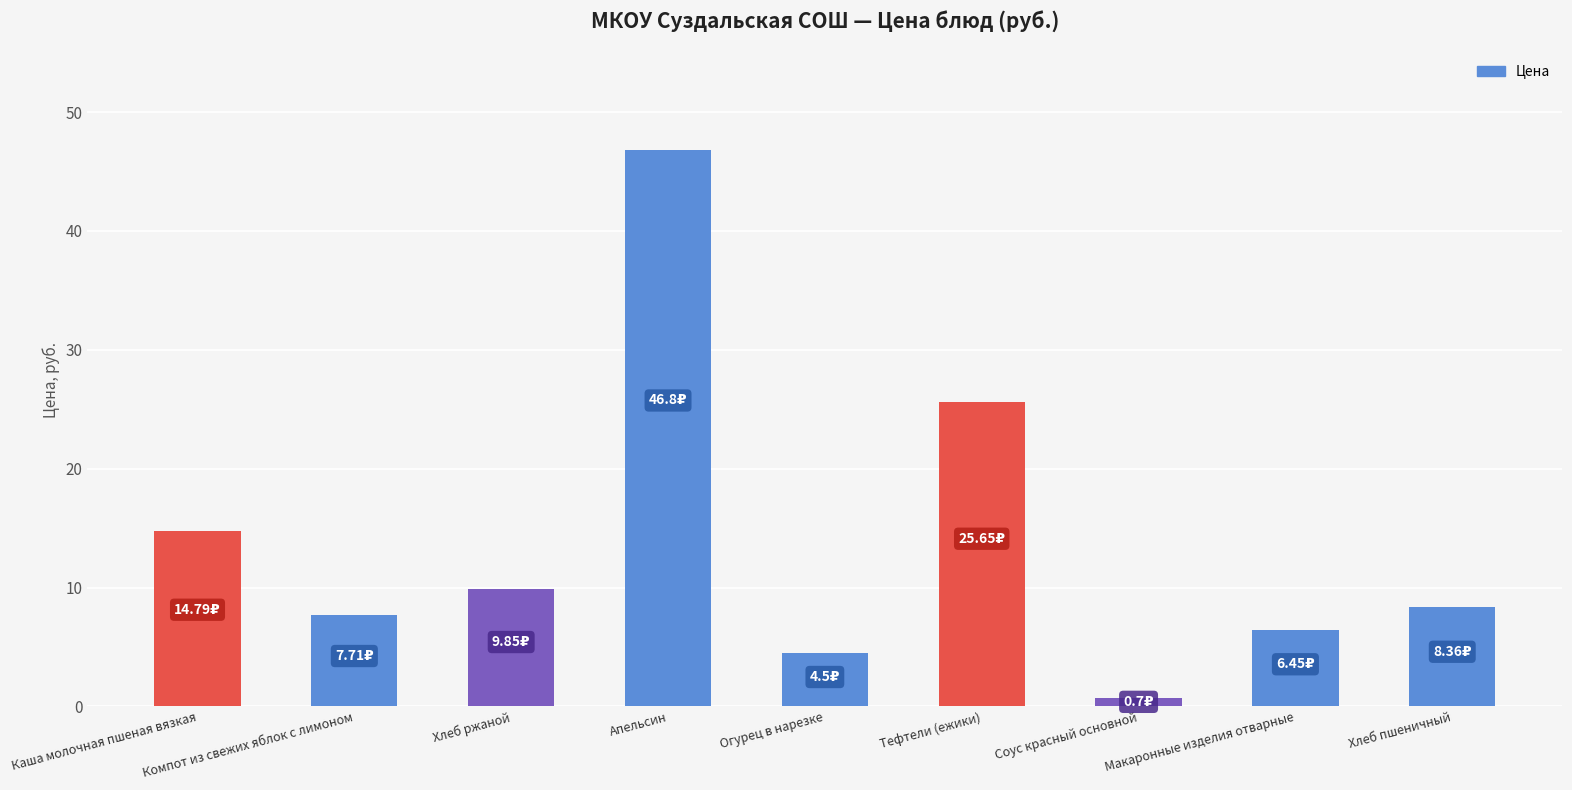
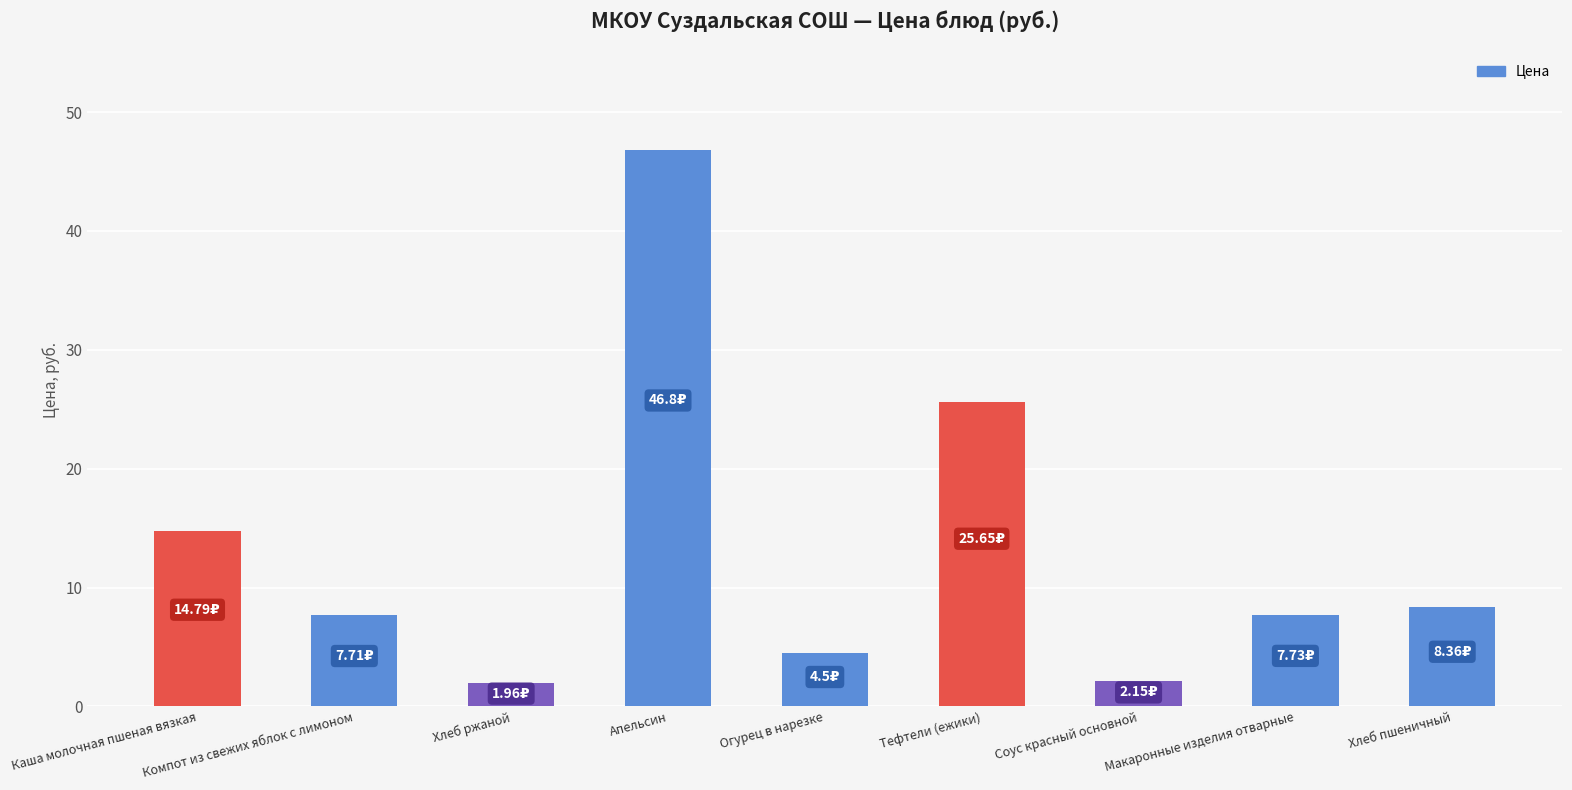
Хлеб ржаной: 9.85₽ -> 1.96₽
Соус красный основной: 0.7₽ -> 2.15₽
Макаронные изделия отварные: 6.45₽ -> 7.73₽
